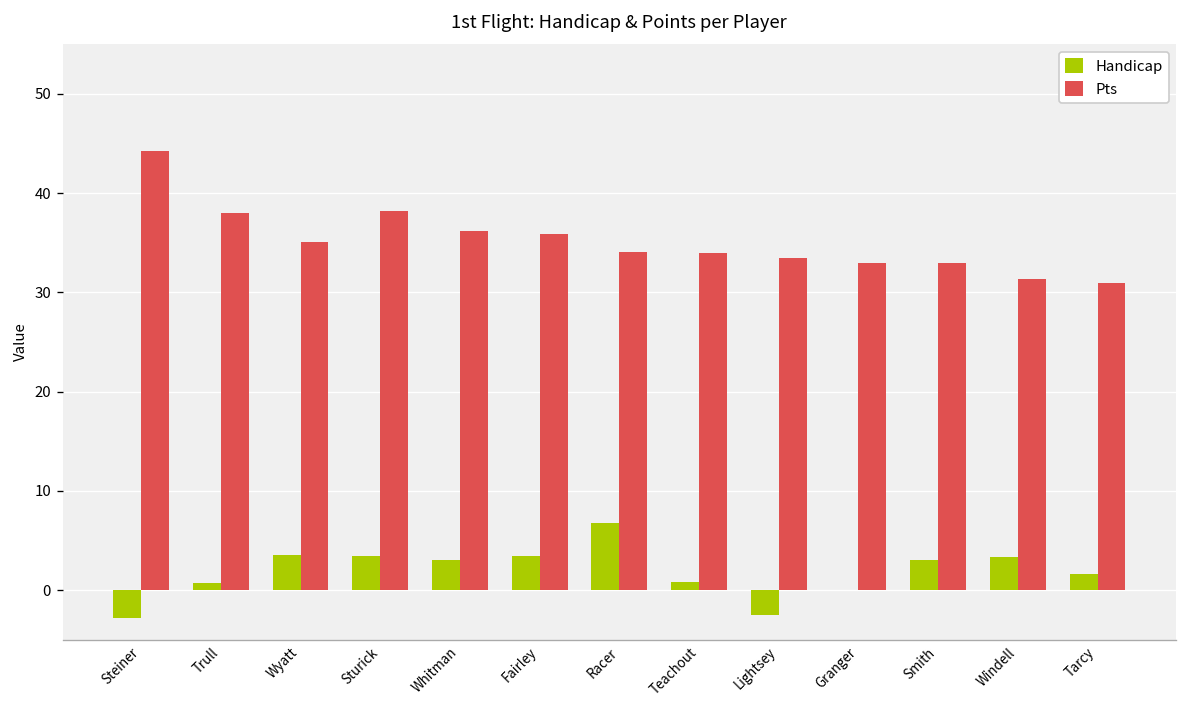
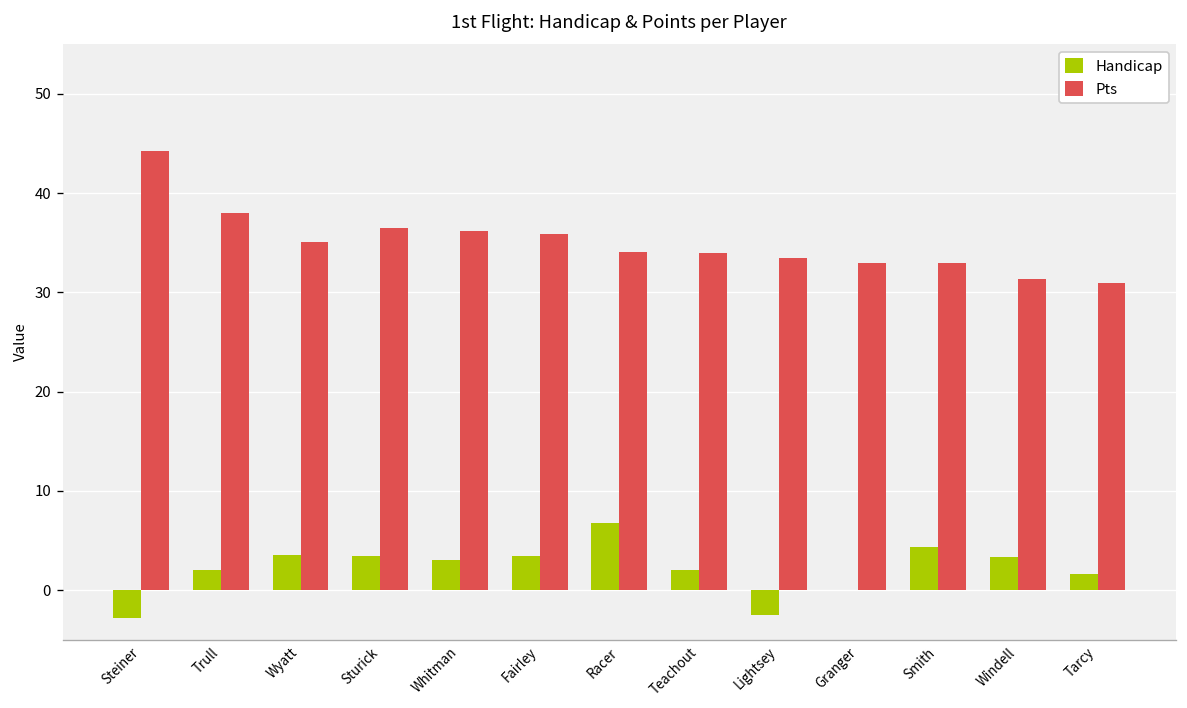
Handicap, Trull: 1 -> 2
Pts, Sturick: 38 -> 37
Handicap, Teachout: 1 -> 2
Handicap, Smith: 3 -> 4
